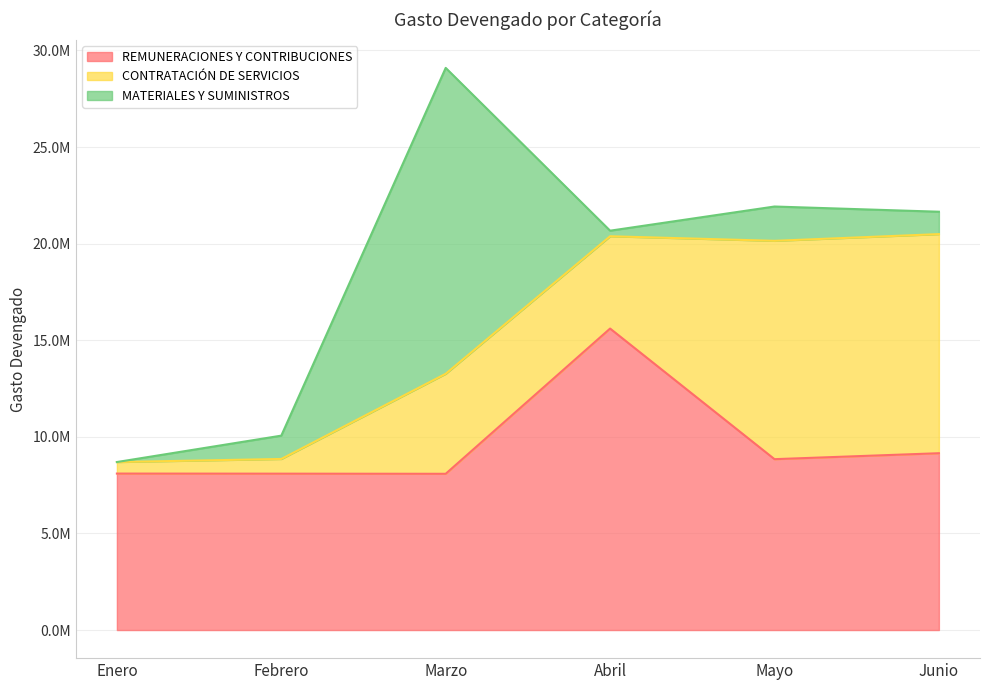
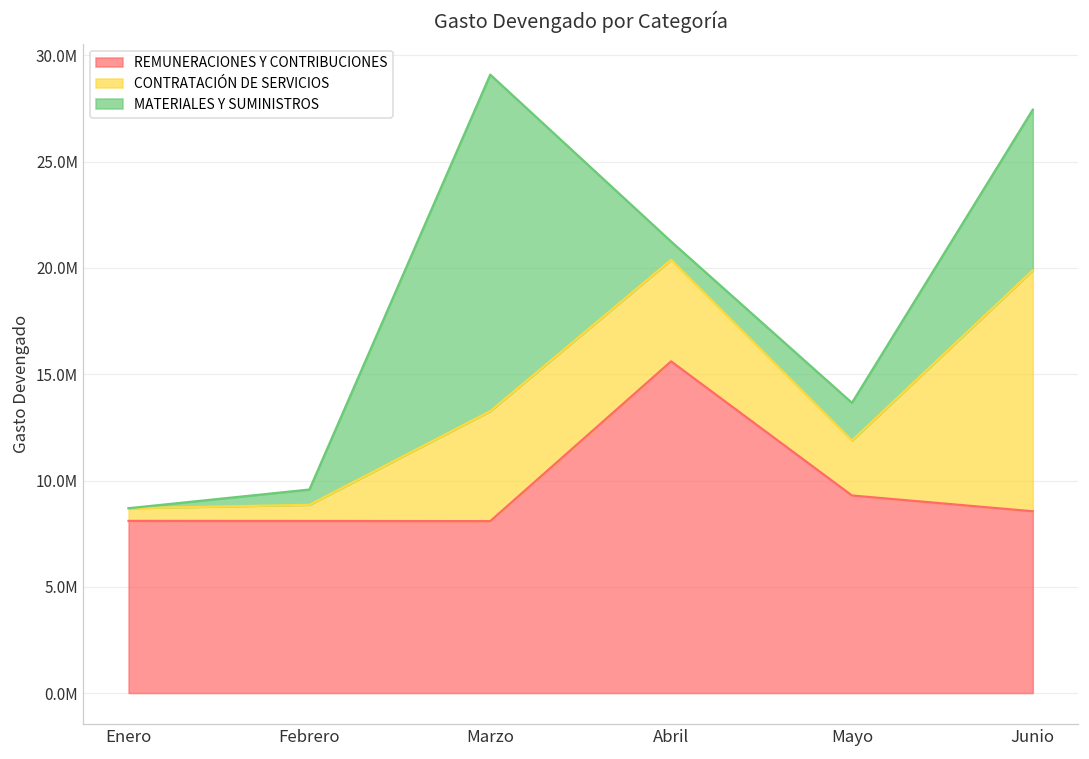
MATERIALES Y SUMINISTROS, Febrero: 1200000 -> 700000
MATERIALES Y SUMINISTROS, Abril: 300000 -> 900000
REMUNERACIONES Y CONTRIBUCIONES, Mayo: 8800000 -> 9300000
CONTRATACIÓN DE SERVICIOS, Mayo: 11300000 -> 2600000
REMUNERACIONES Y CONTRIBUCIONES, Junio: 9200000 -> 8600000
MATERIALES Y SUMINISTROS, Junio: 1200000 -> 7600000
